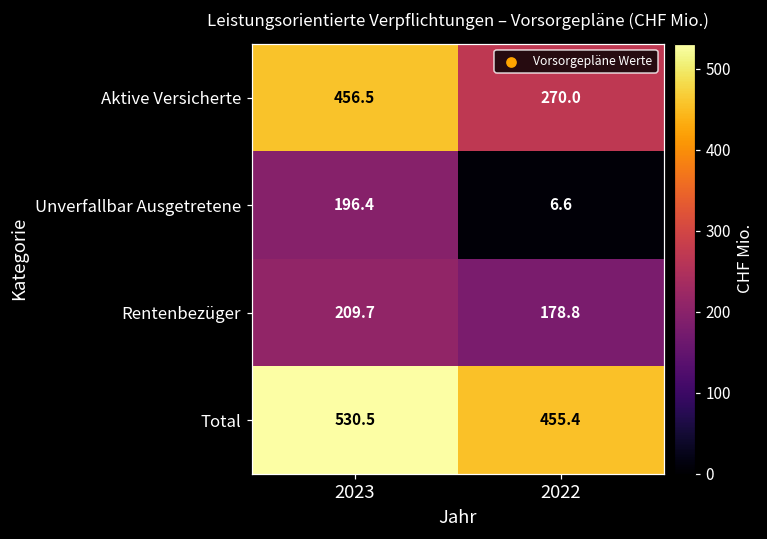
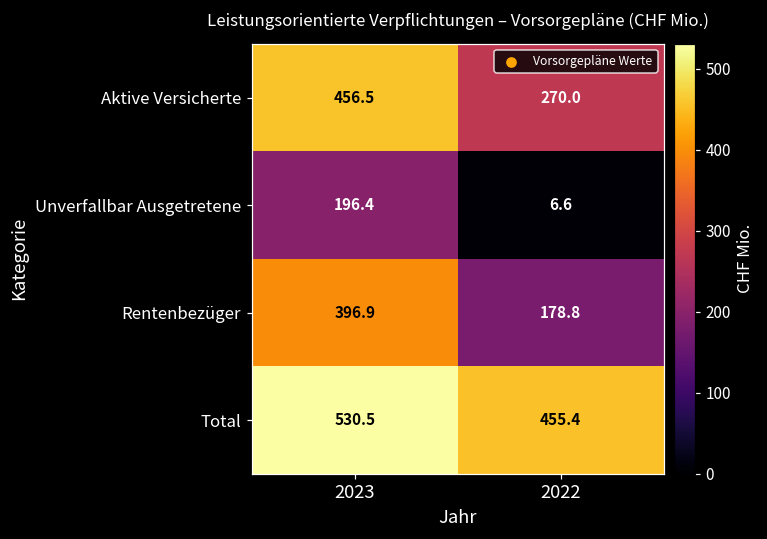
Rentenbezüger, 2023: 209.7 -> 396.9
